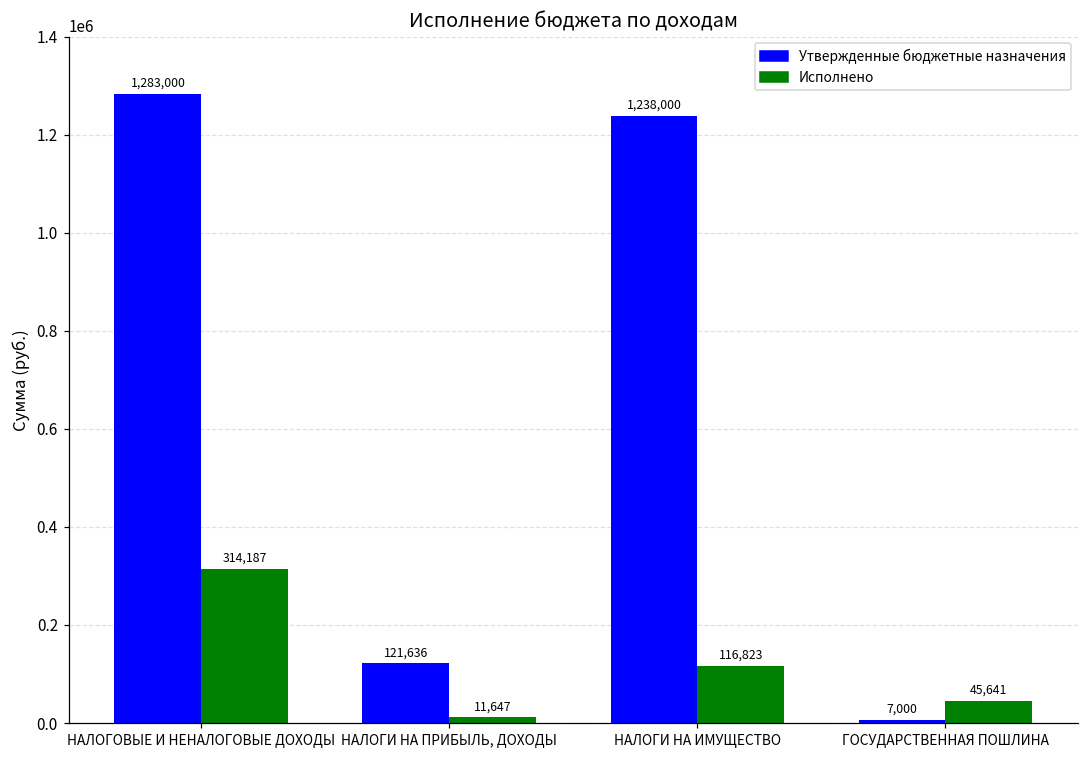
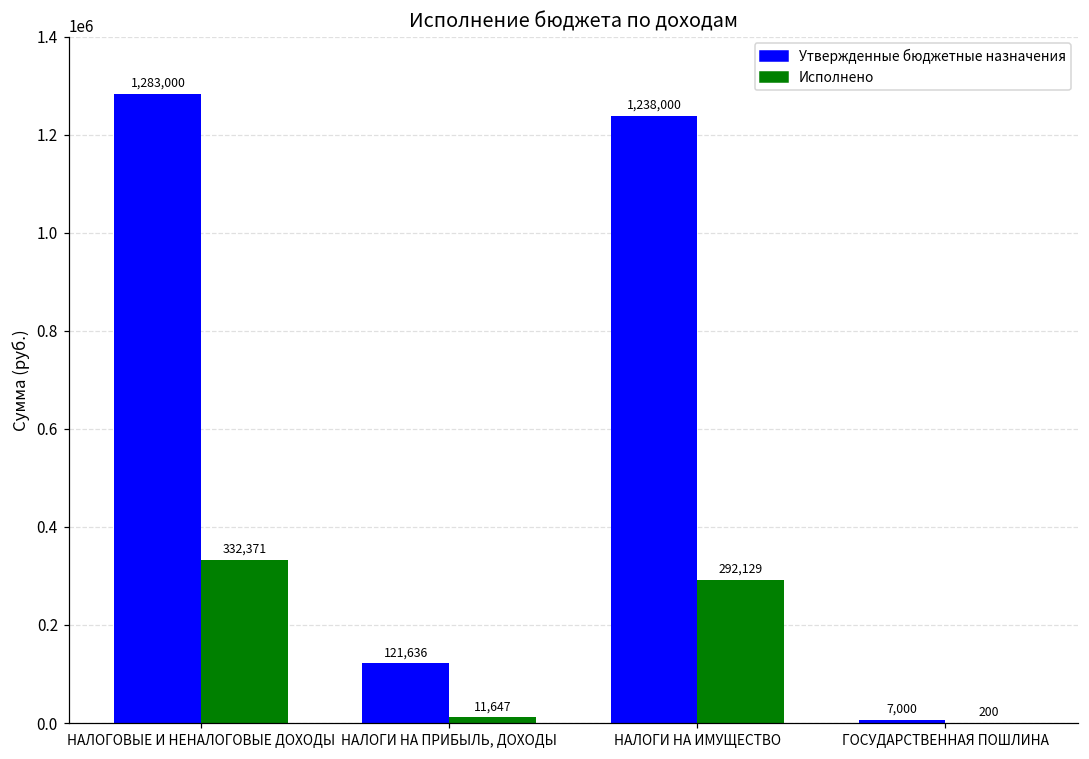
Исполнено, НАЛОГОВЫЕ И НЕНАЛОГОВЫЕ ДОХОДЫ: 314,187 -> 332,371
Исполнено, НАЛОГИ НА ИМУЩЕСТВО: 116,823 -> 292,129
Исполнено, ГОСУДАРСТВЕННАЯ ПОШЛИНА: 45,641 -> 200
